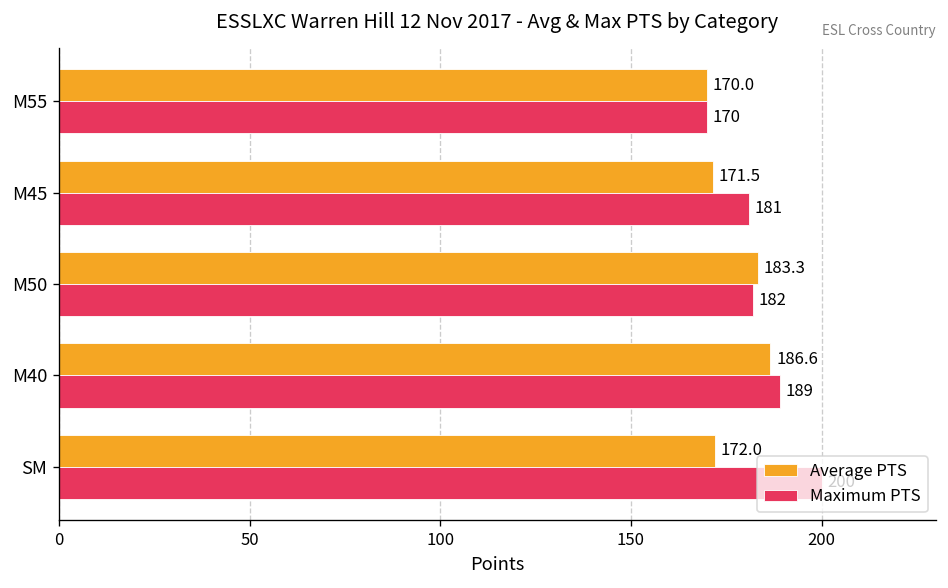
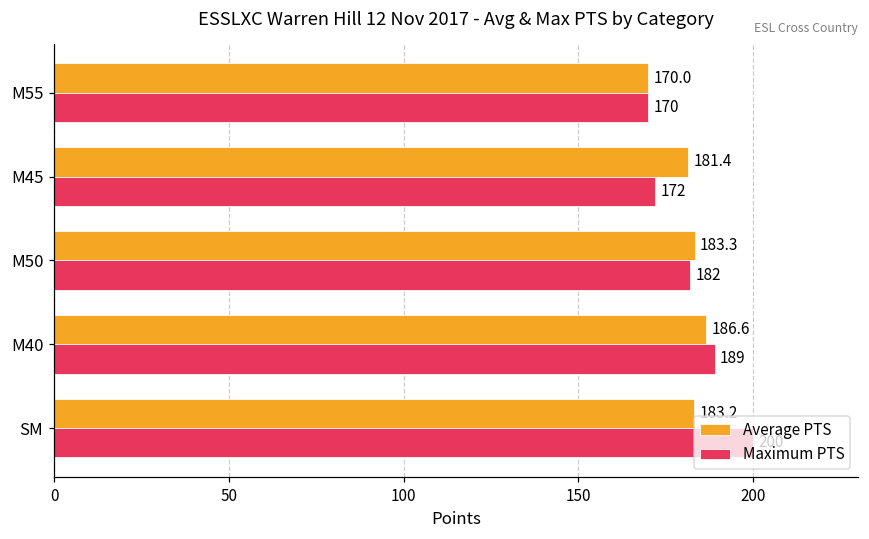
Average PTS, M45: 171.5 -> 181.4
Maximum PTS, M45: 181 -> 172
Average PTS, SM: 172 -> 183
